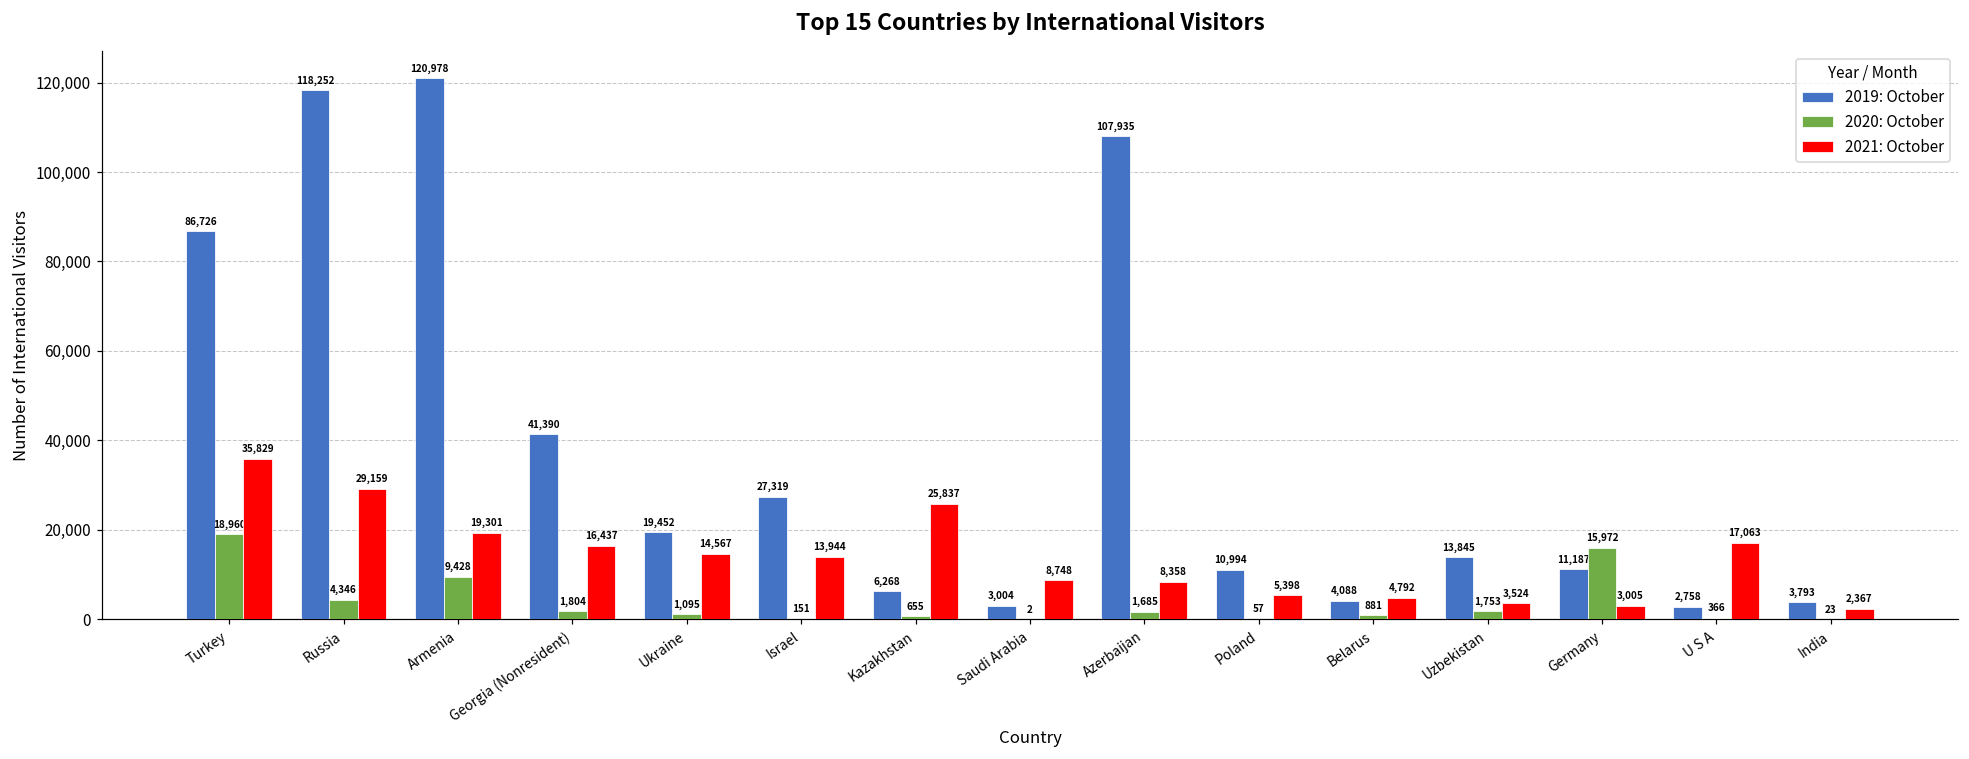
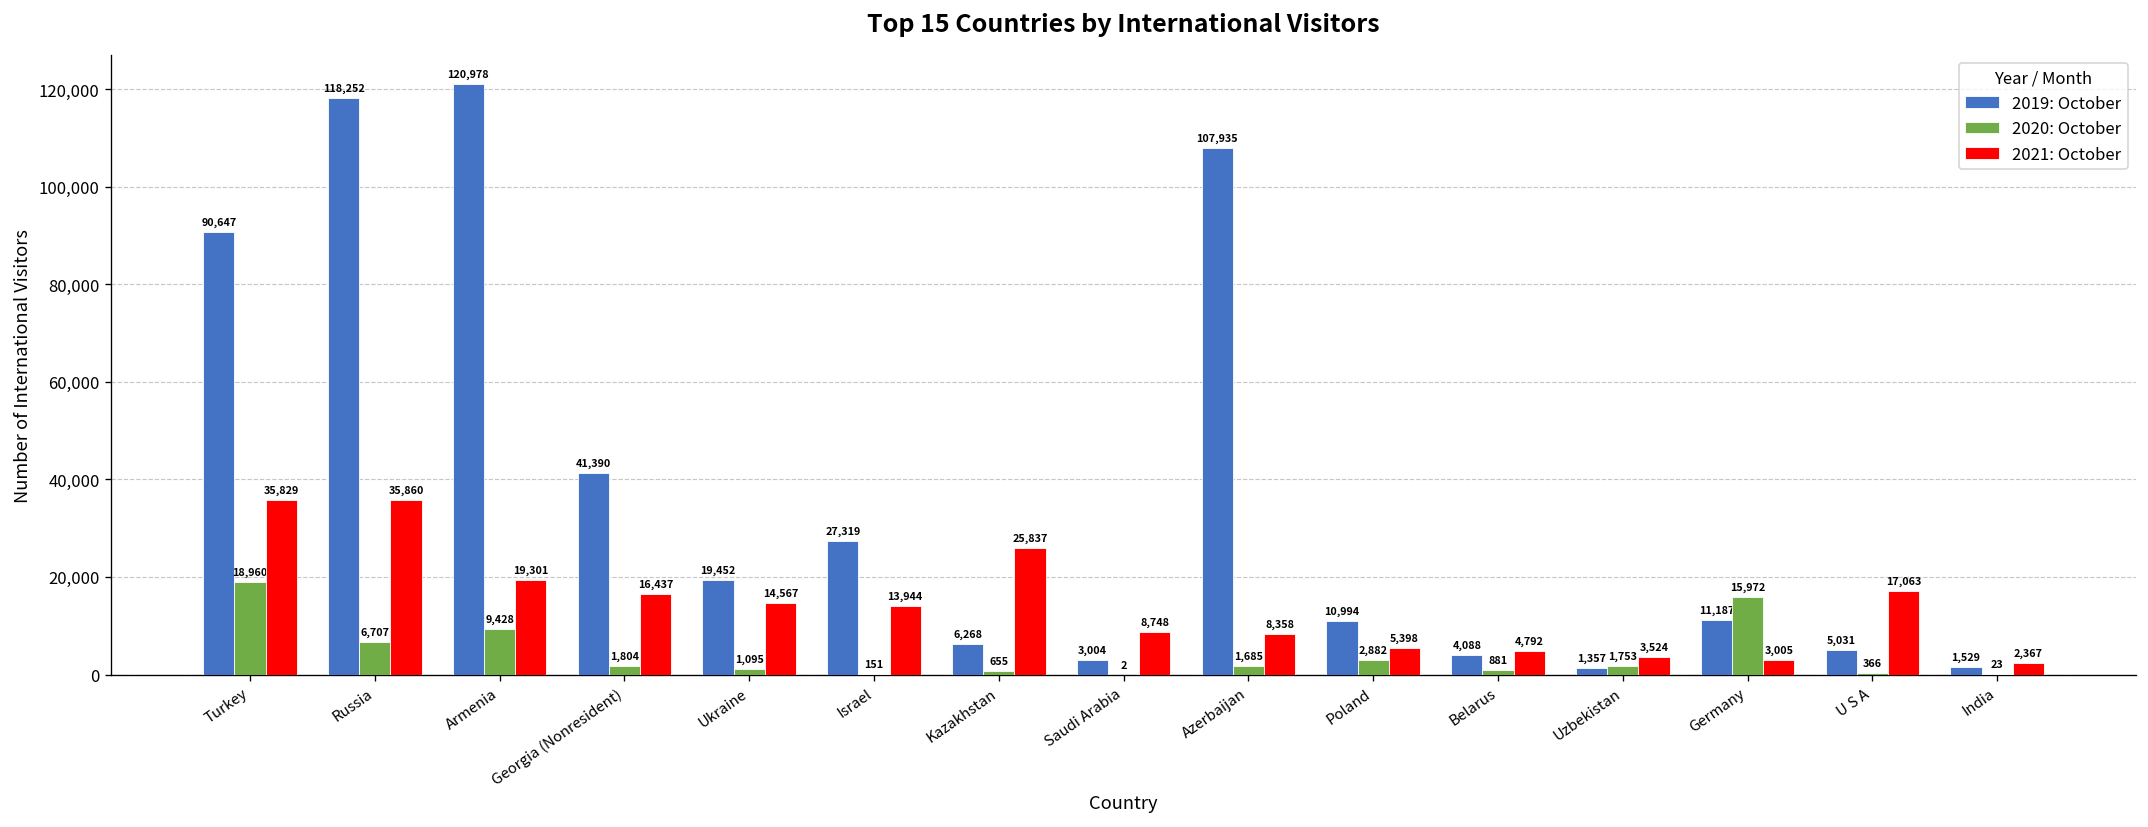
2019: October, Turkey: 86,726 -> 90,647
2020: October, Russia: 4,346 -> 6,707
2021: October, Russia: 29,159 -> 35,860
2020: October, Poland: 57 -> 2,882
2019: October, Uzbekistan: 13,845 -> 1,357
2019: October, U S A: 2,758 -> 5,031
2019: October, India: 3,793 -> 1,529
